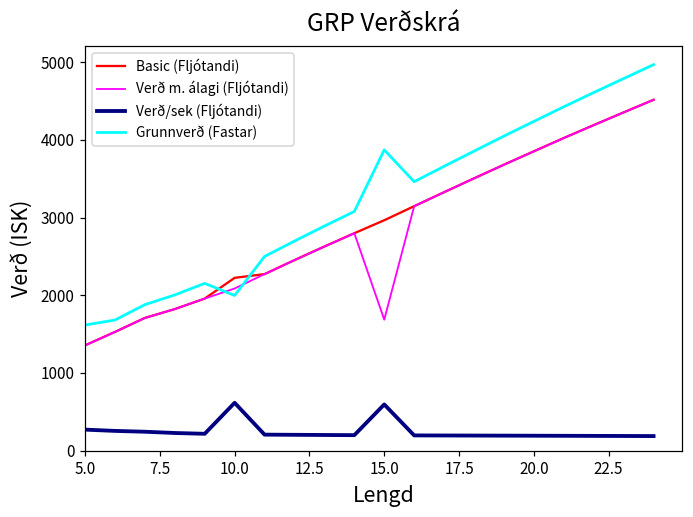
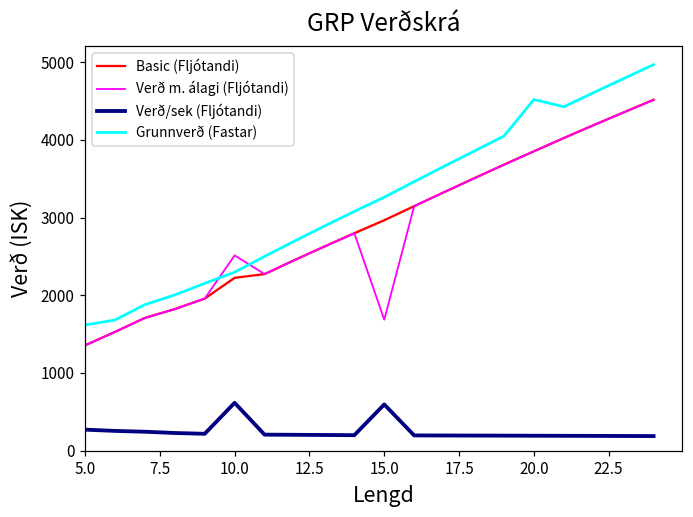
Verð m. álagi (Fljótandi), 10.0: 2100 -> 2500
Grunnverð (Fastar), 10.0: 2000 -> 2300
Grunnverð (Fastar), 15.0: 3900 -> 3300
Grunnverð (Fastar), 20.0: 4200 -> 4500
